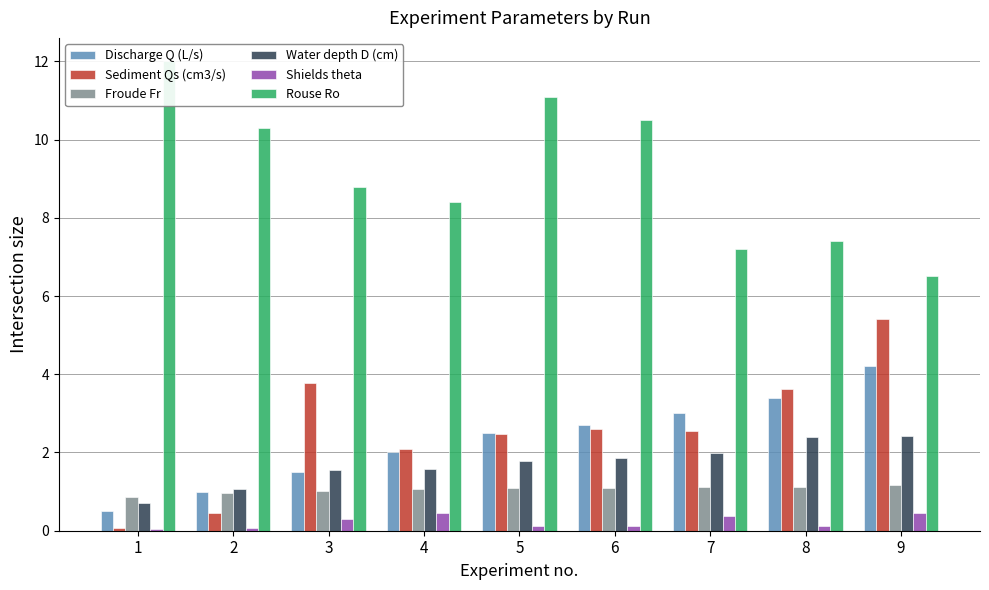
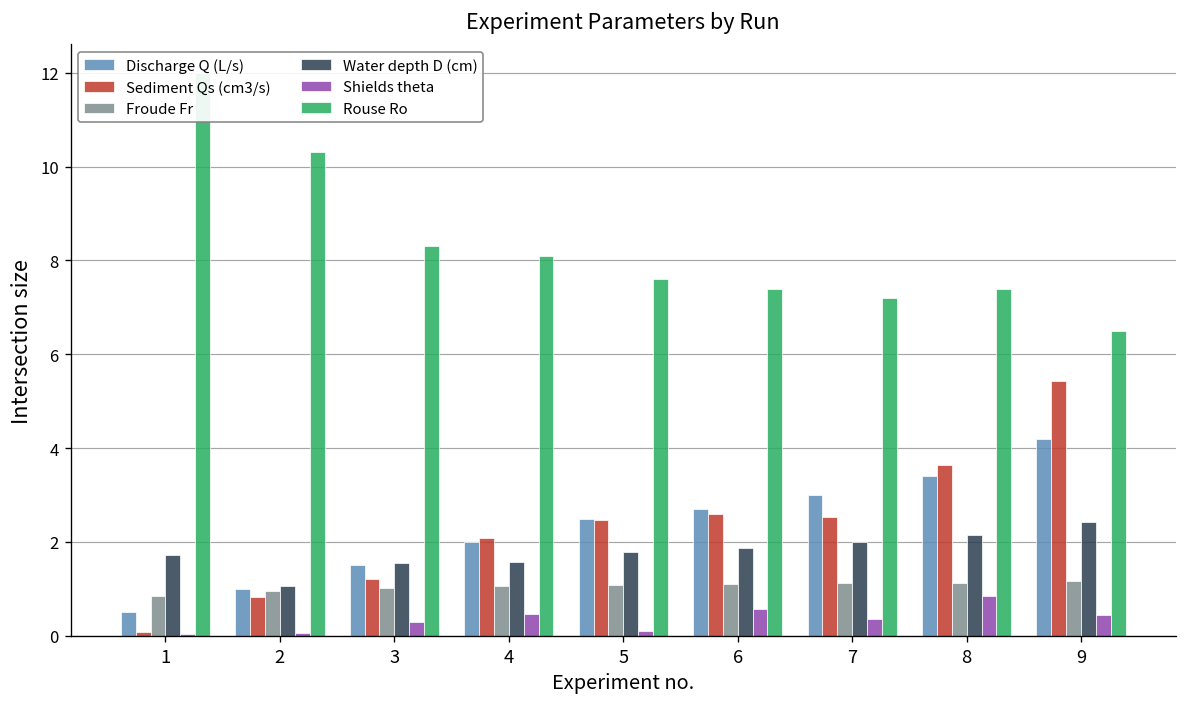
Water depth D (cm), 1: 0.7 -> 1.7
Sediment Qs (cm3/s), 2: 0.5 -> 0.8
Sediment Qs (cm3/s), 3: 3.8 -> 1.2
Rouse Ro, 3: 8.8 -> 8.3
Rouse Ro, 4: 8.4 -> 8.1
Rouse Ro, 5: 11.1 -> 7.6
Shields theta, 6: 0.1 -> 0.6
Rouse Ro, 6: 10.5 -> 7.4
Water depth D (cm), 8: 2.4 -> 2.1
Shields theta, 8: 0.1 -> 0.9
